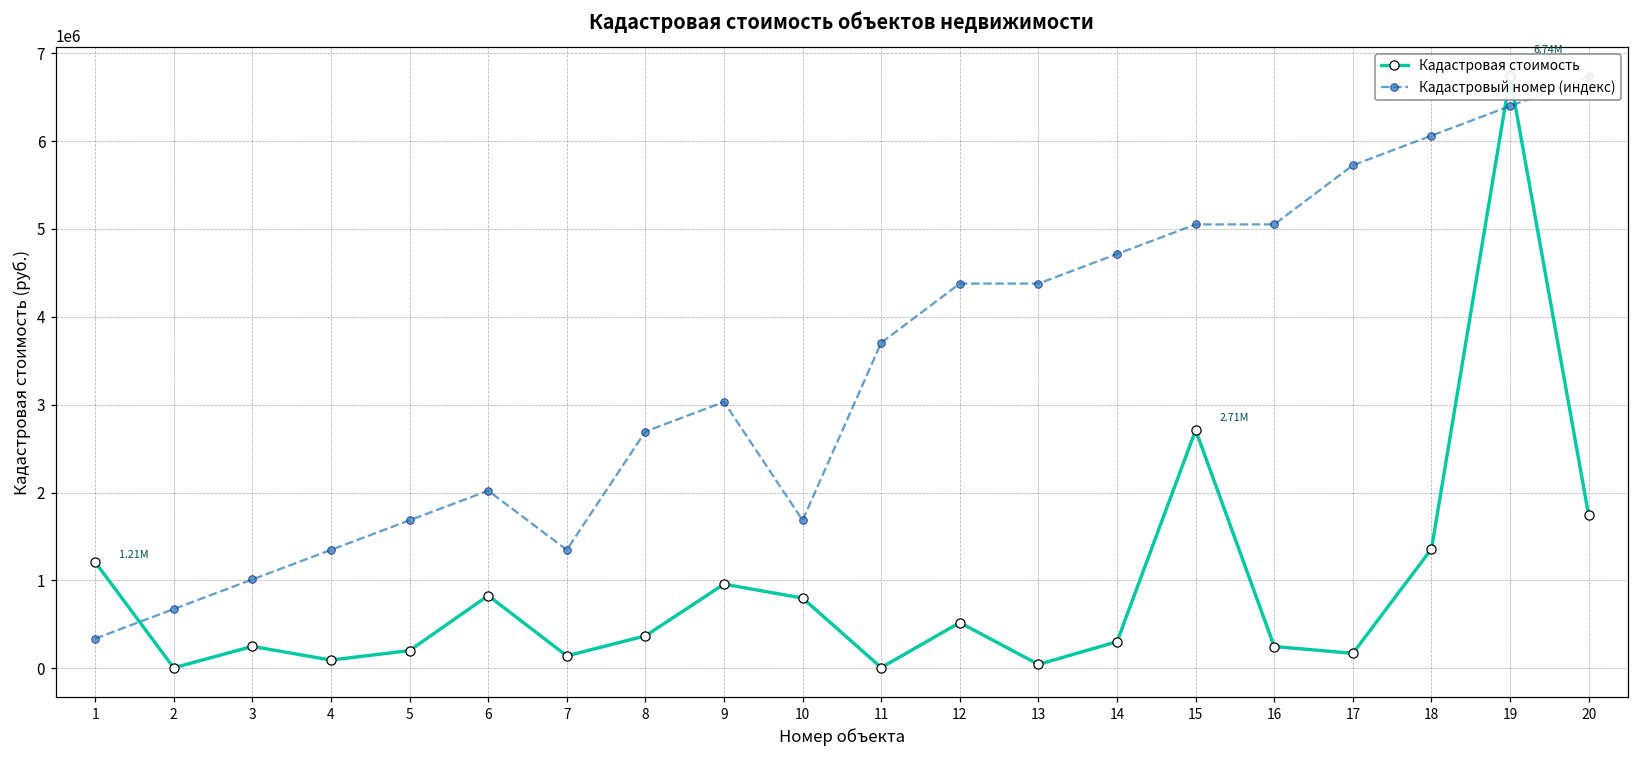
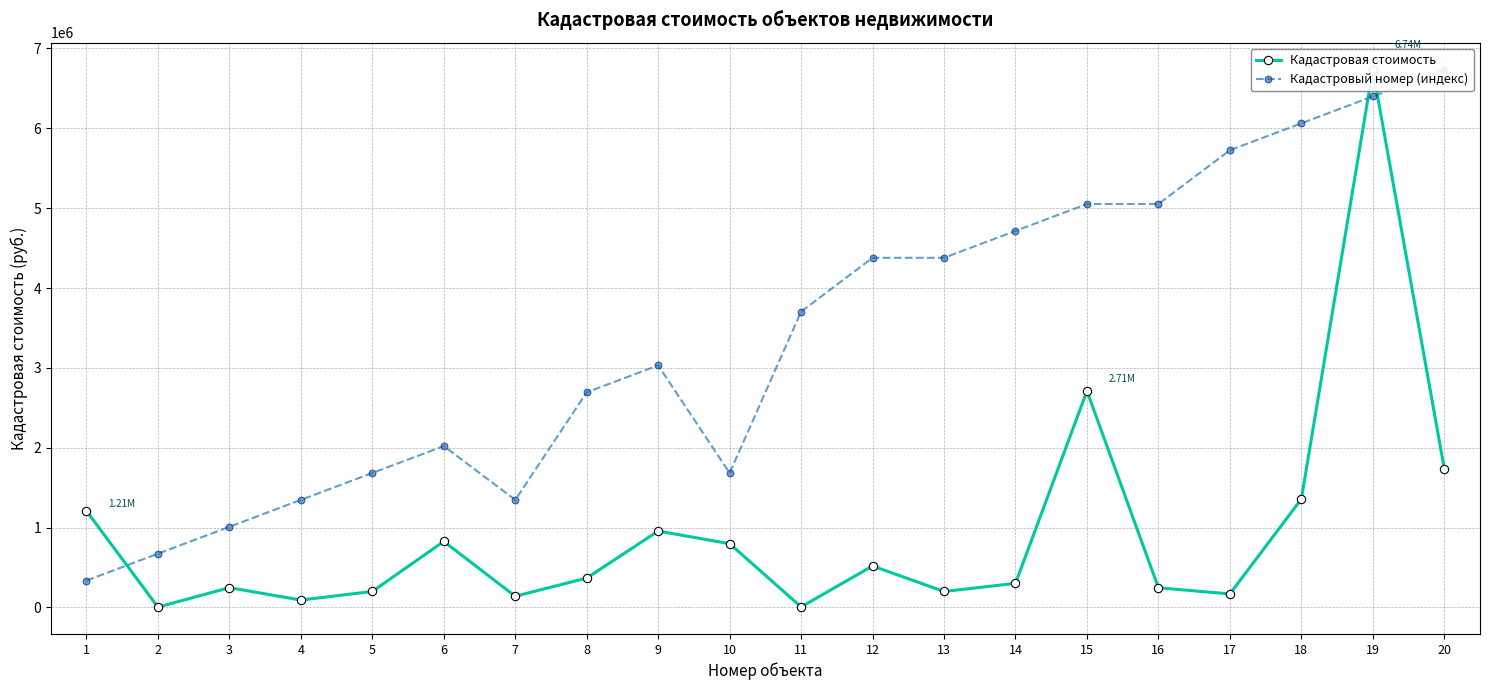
Кадастровая стоимость, 13: 0 -> 200000
